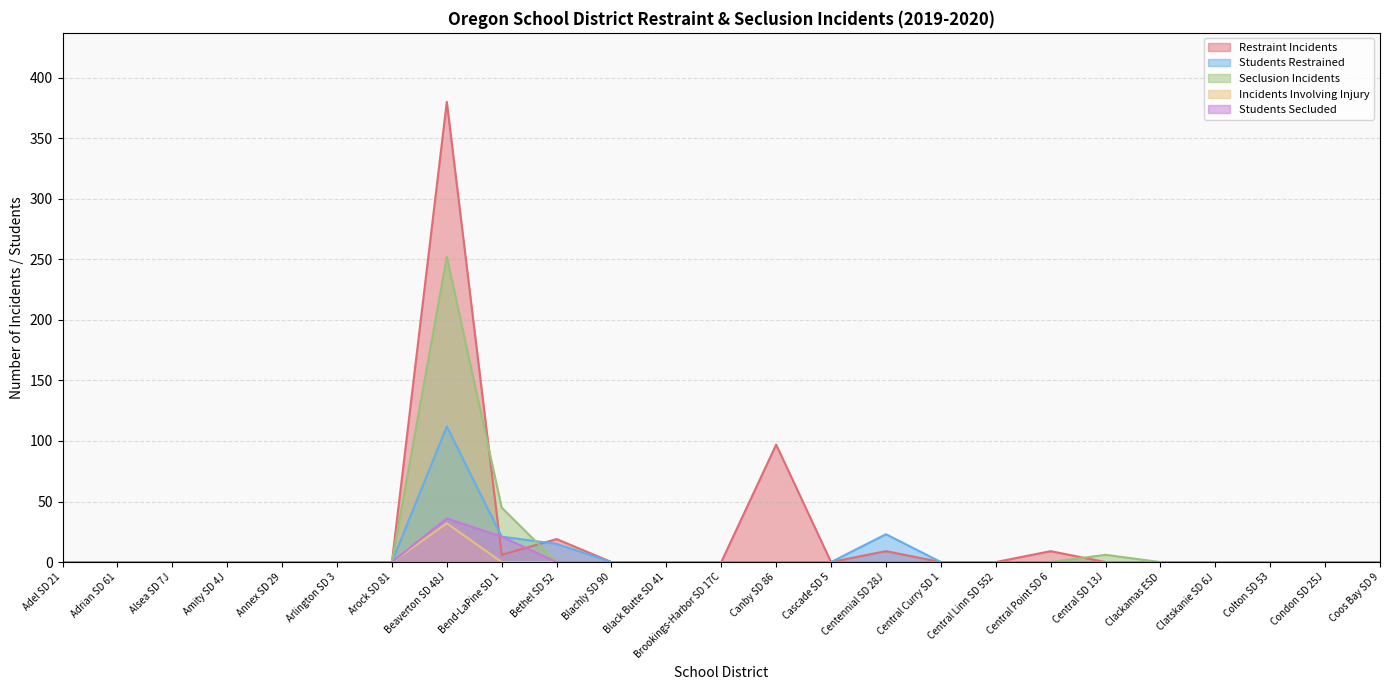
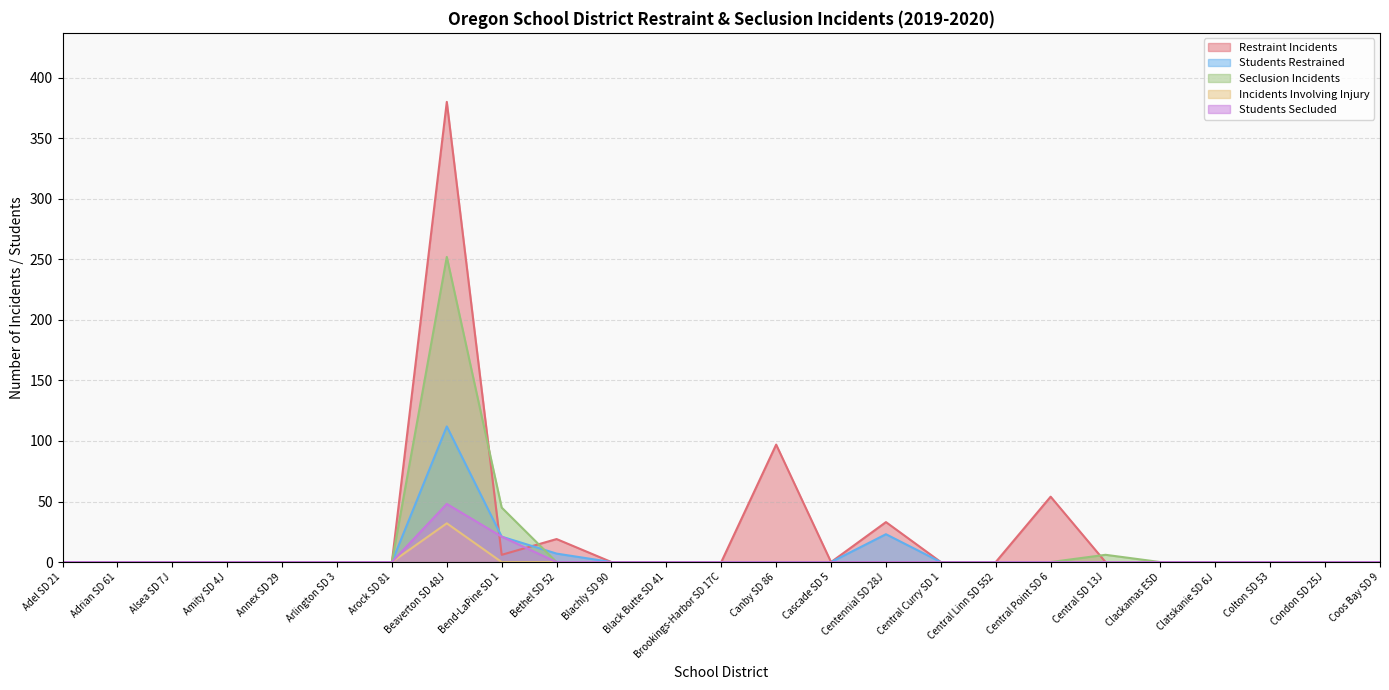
Students Secluded, Beaverton SD 48J: 36 -> 48
Students Restrained, Bethel SD 52: 15 -> 7
Restraint Incidents, Centennial SD 28J: 9 -> 33
Restraint Incidents, Central Point SD 6: 9 -> 54
